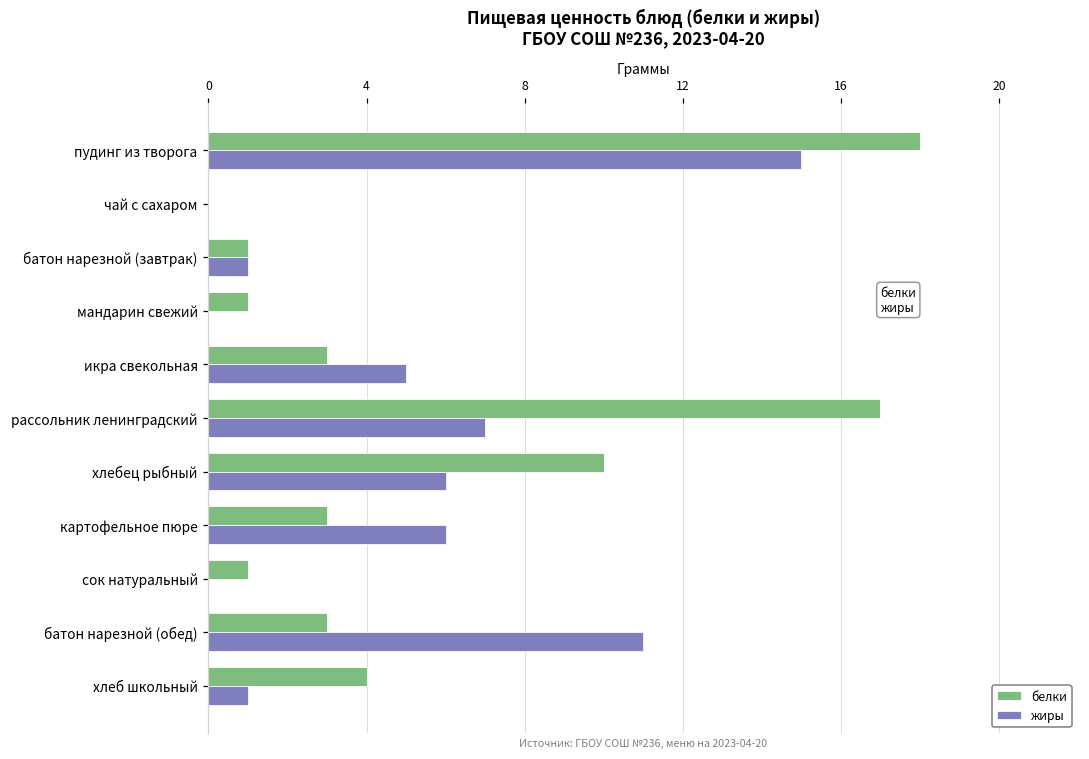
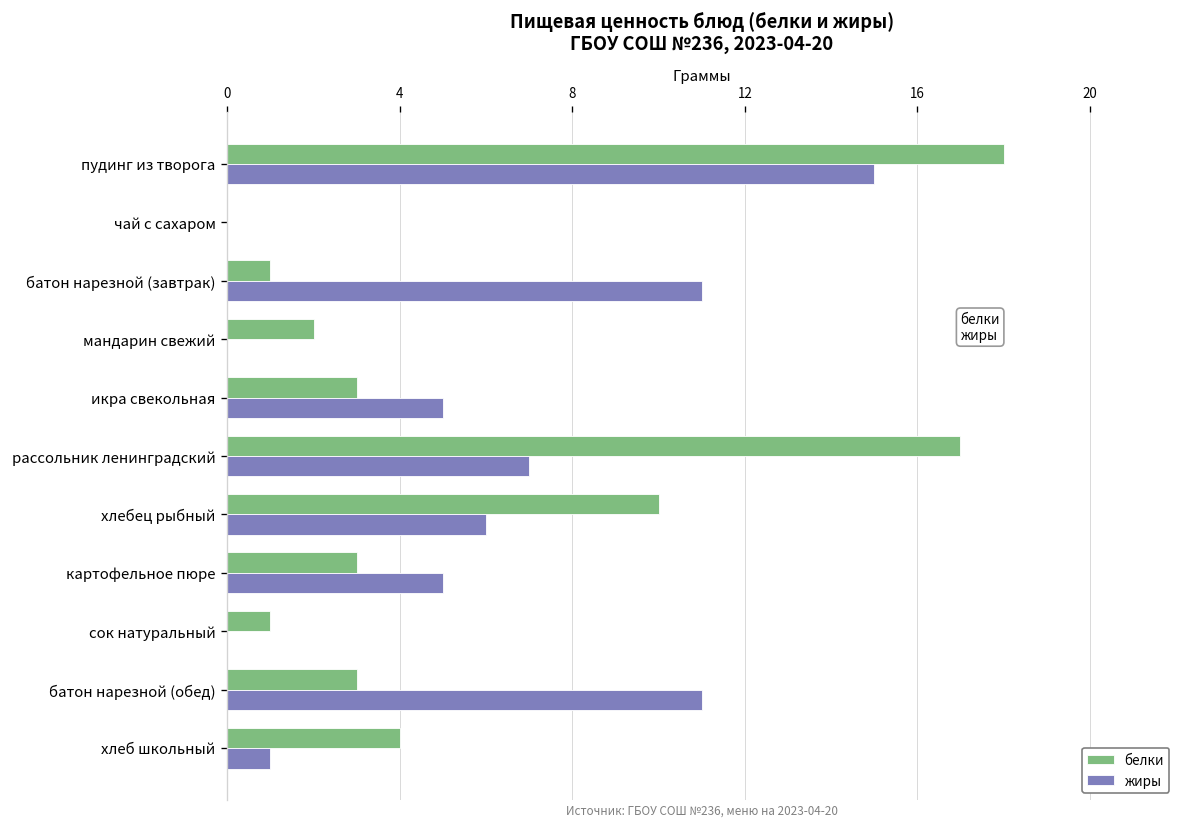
жиры, батон нарезной (завтрак): 1 -> 11
белки, мандарин свежий: 1 -> 2
жиры, картофельное пюре: 6 -> 5
